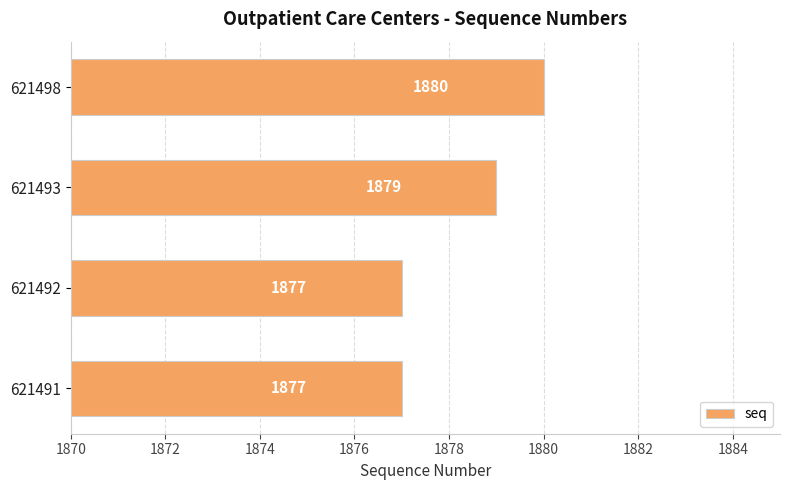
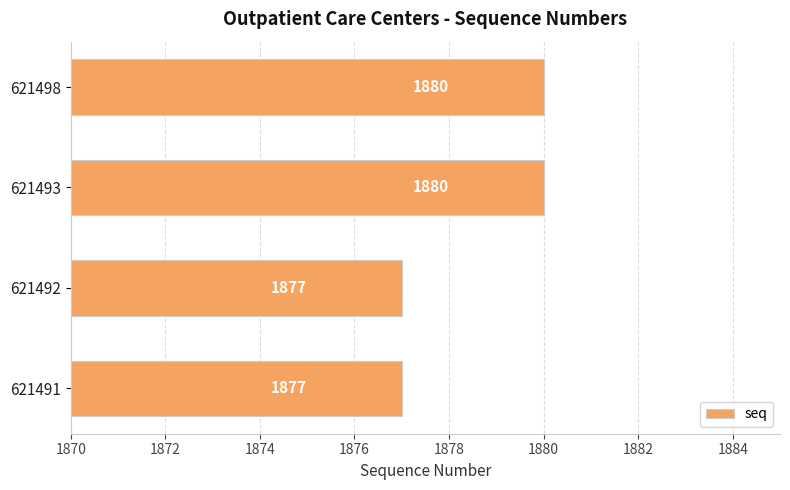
621493: 1879 -> 1880
